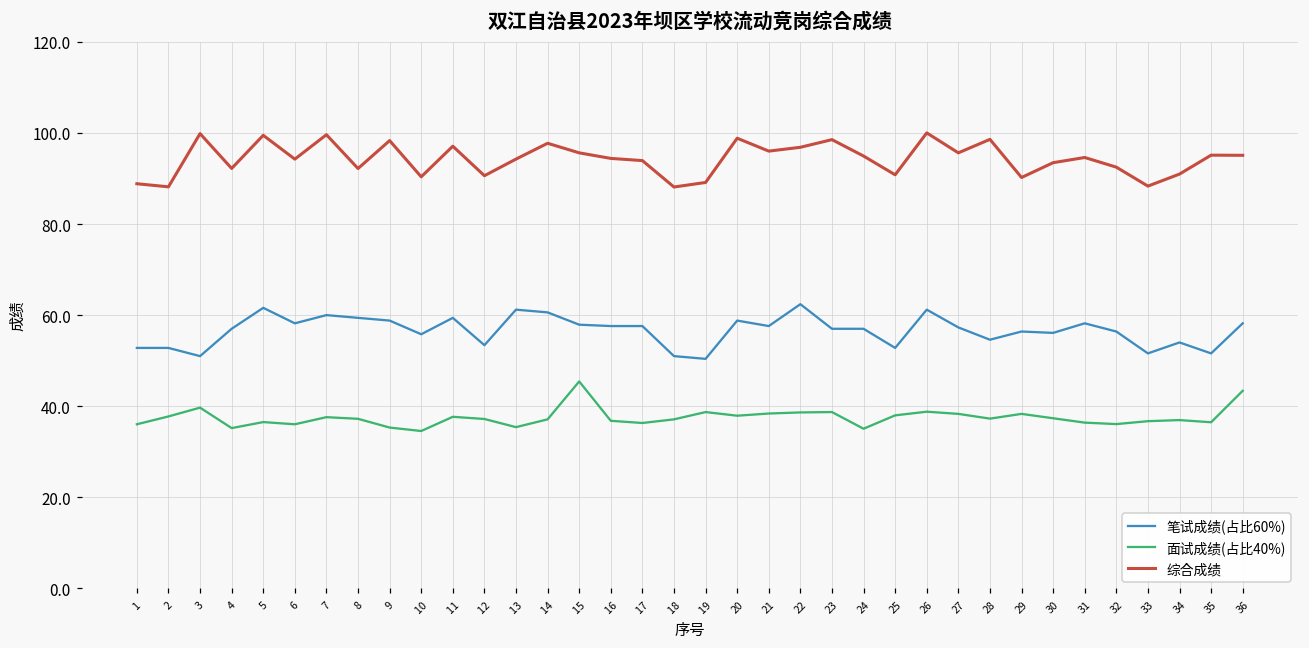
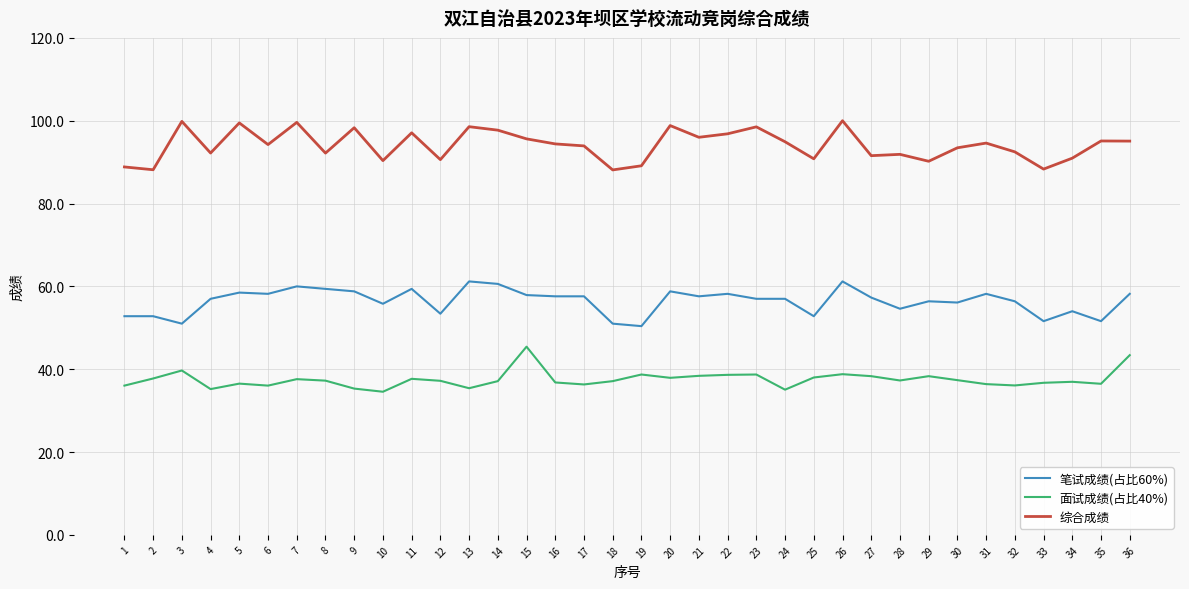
笔试成绩(占比60%), 5: 62 -> 59
综合成绩, 13: 94 -> 99
笔试成绩(占比60%), 22: 62 -> 58
综合成绩, 27: 96 -> 92
综合成绩, 28: 99 -> 92
